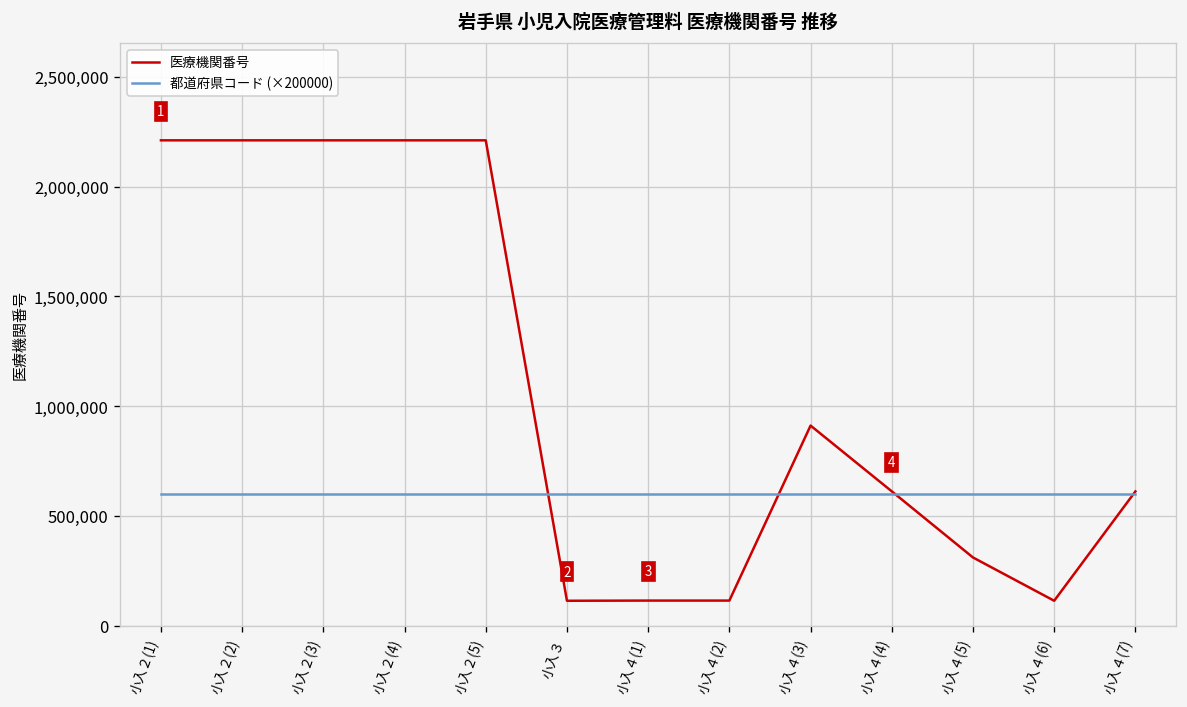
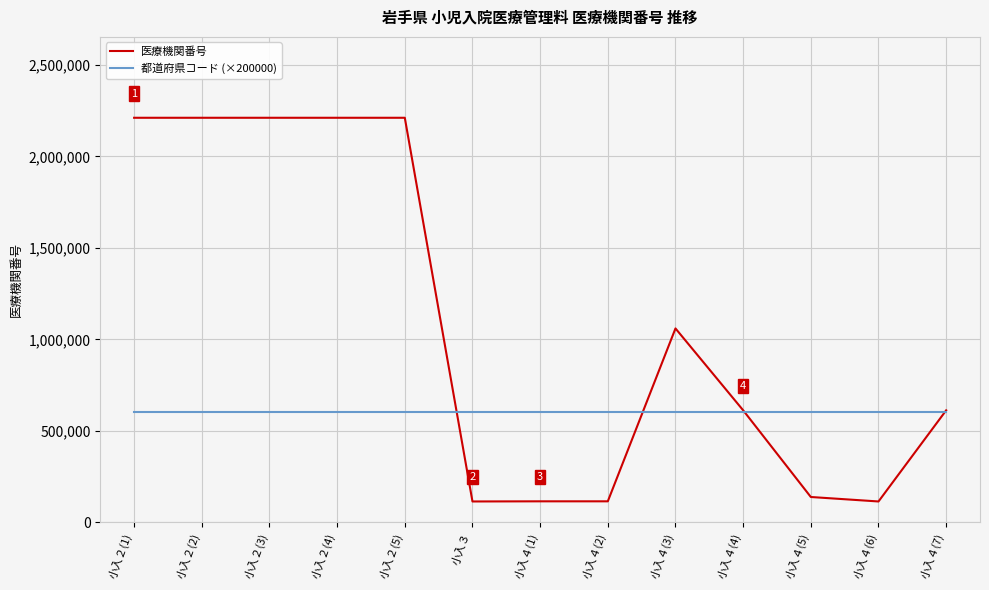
医療機関番号, 小入４(3): 910,000 -> 1,060,000
医療機関番号, 小入４(5): 310,000 -> 140,000
